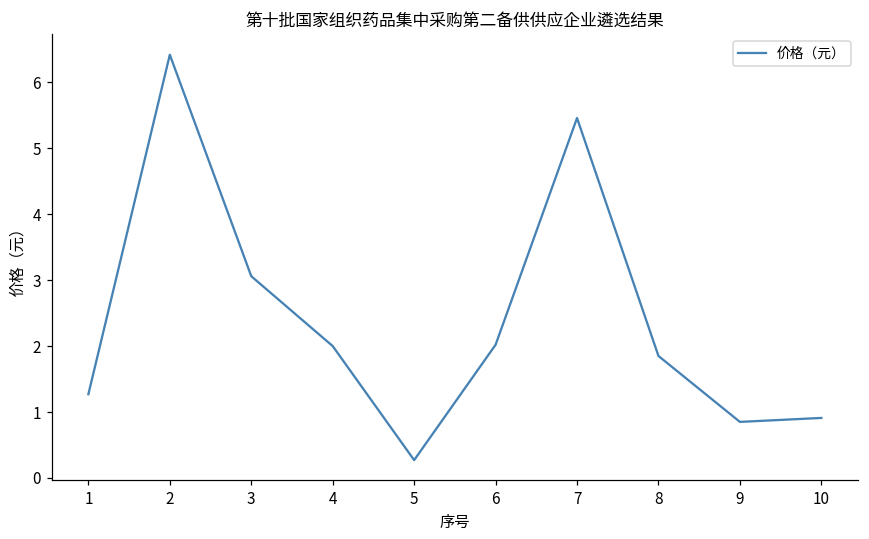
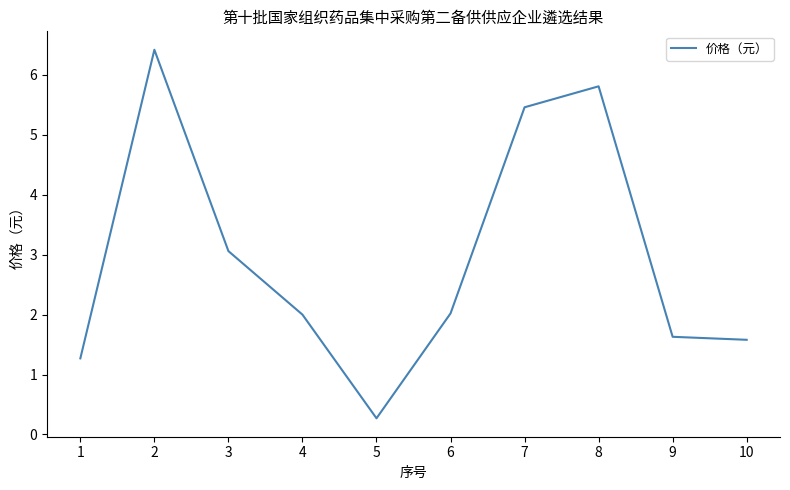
8: 1.9 -> 5.8
9: 0.9 -> 1.6
10: 0.9 -> 1.6
